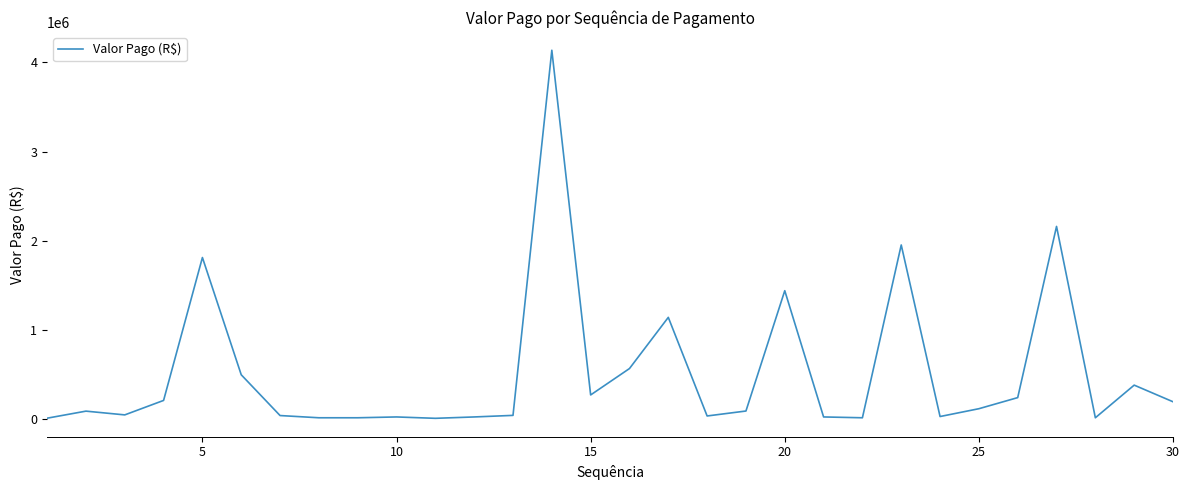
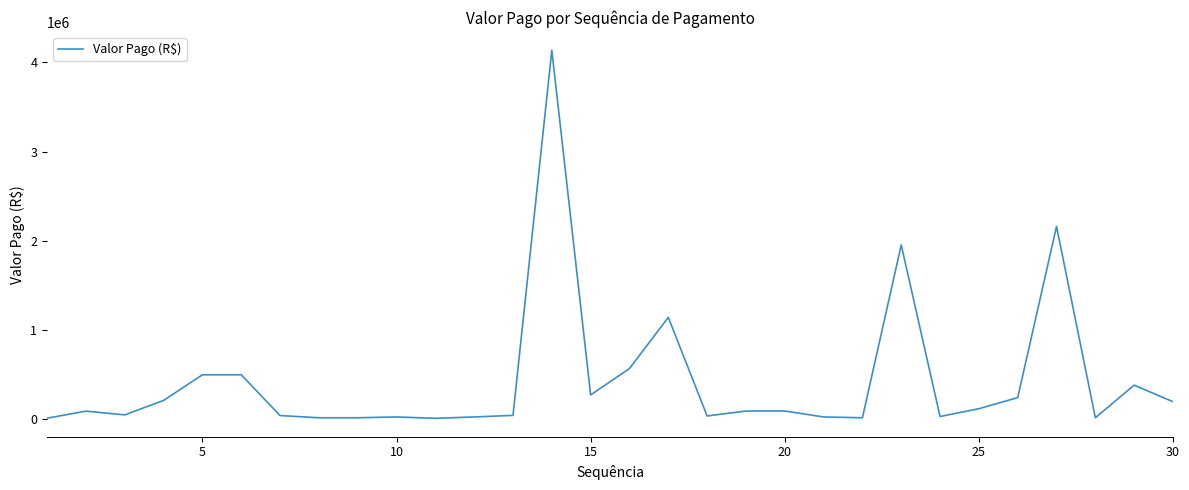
5: 1800000 -> 500000
20: 1400000 -> 100000
